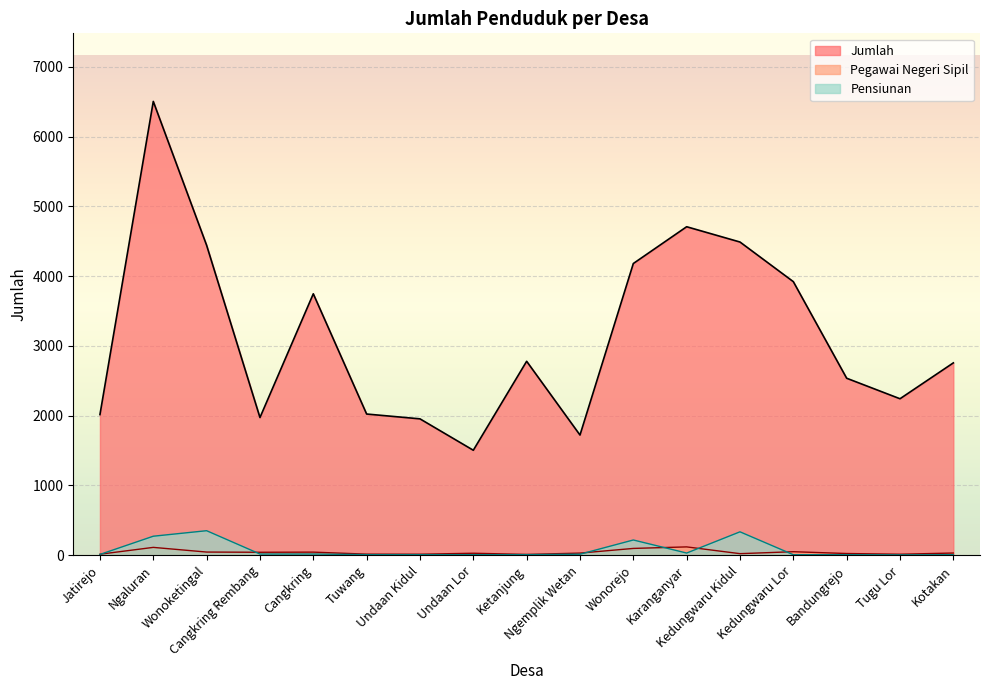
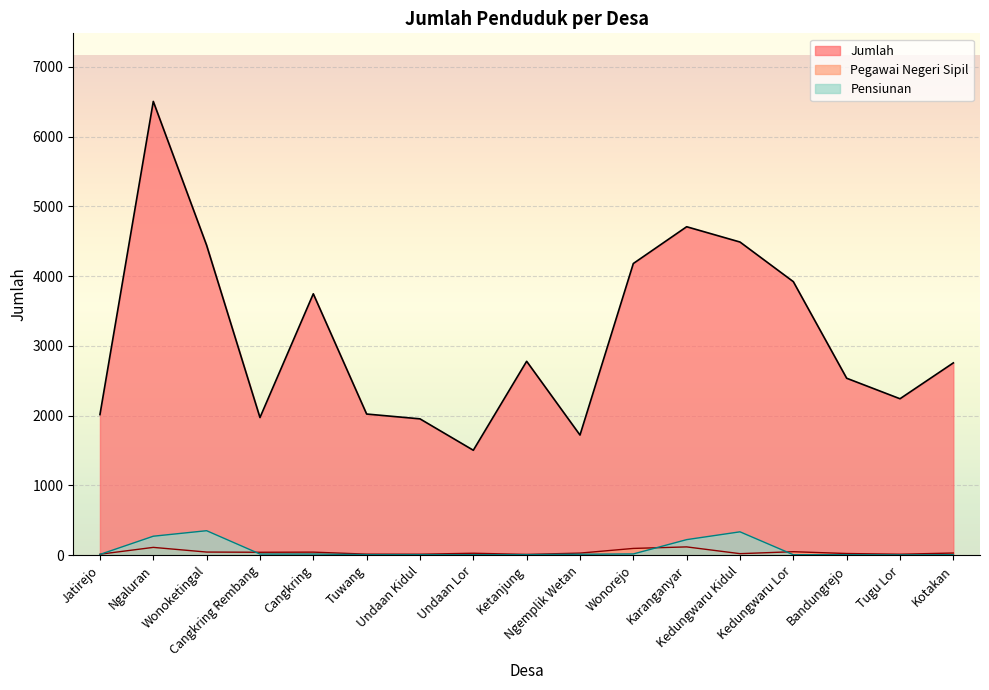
Pensiunan, Wonorejo: 200 -> 0
Pensiunan, Karanganyar: 0 -> 200
